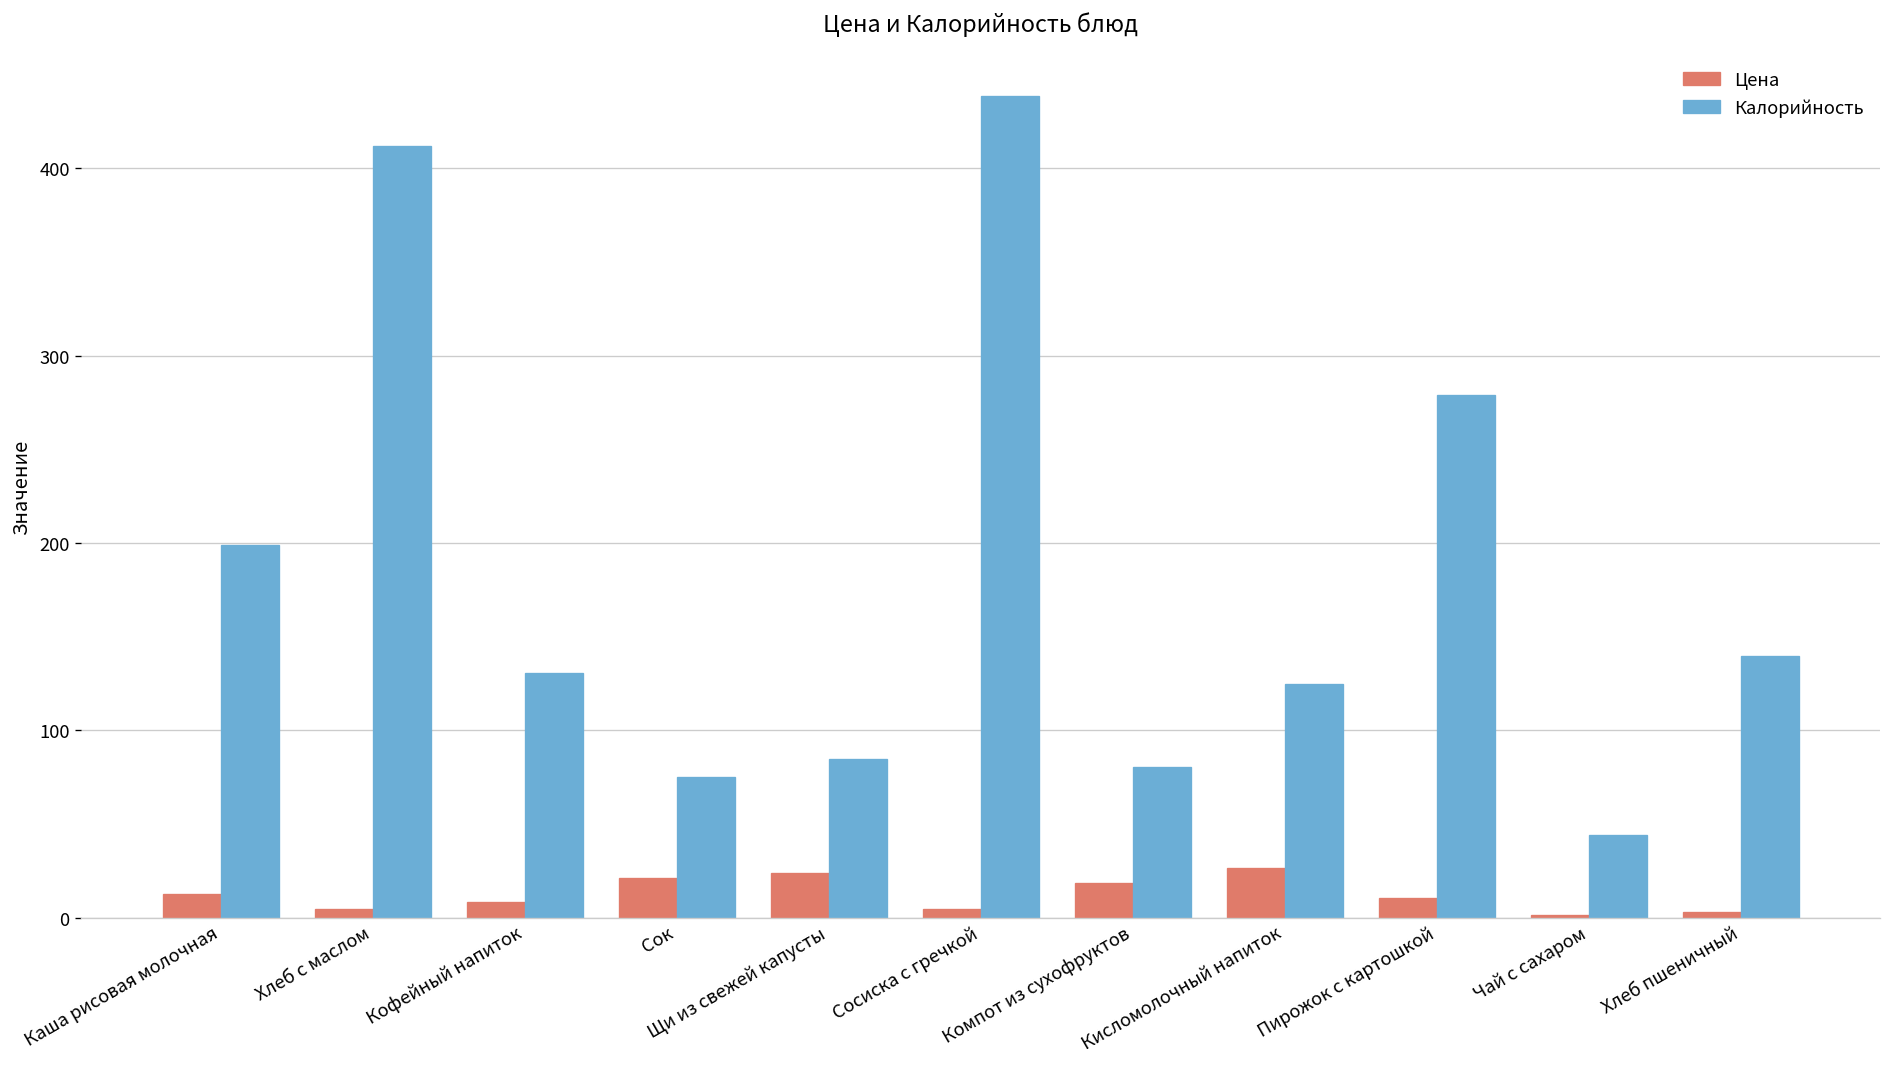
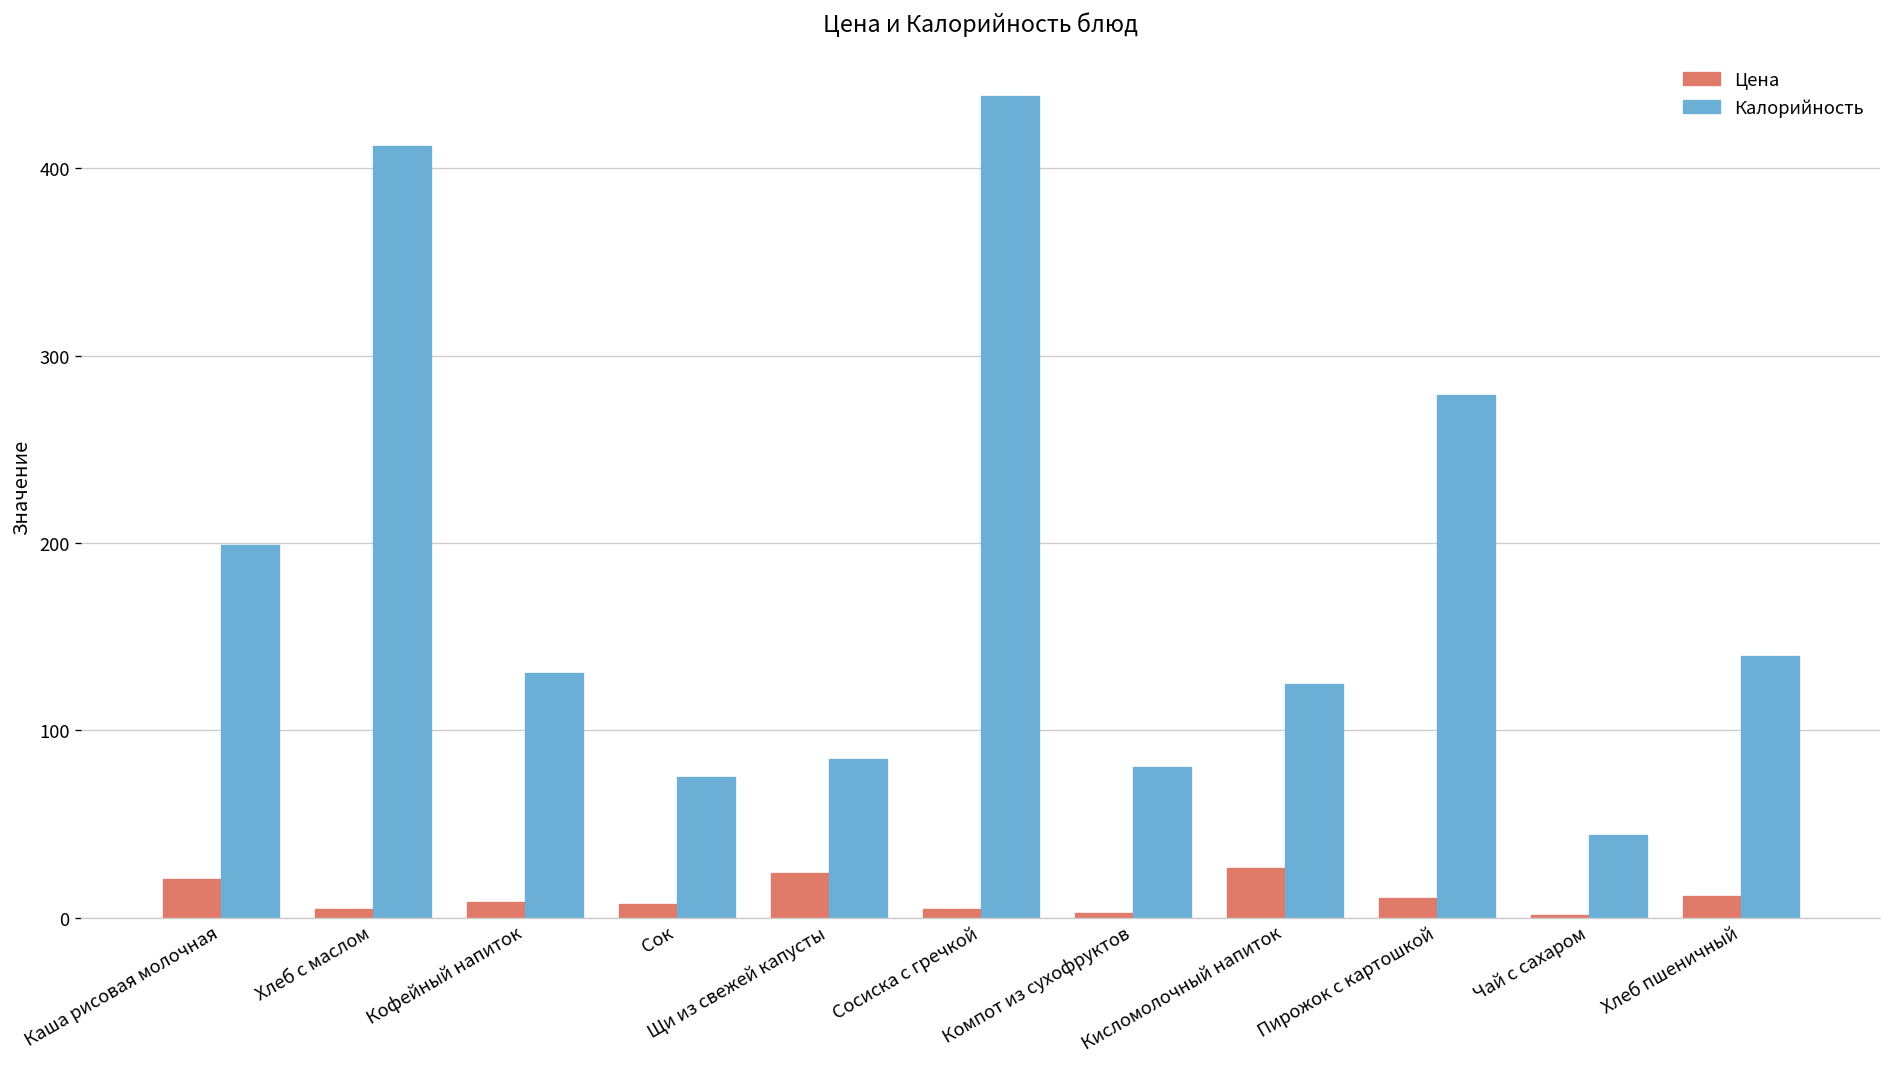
Цена, Каша рисовая молочная: 12 -> 21
Цена, Сок: 21 -> 8
Цена, Компот из сухофруктов: 19 -> 2
Цена, Хлеб пшеничный: 3 -> 12
